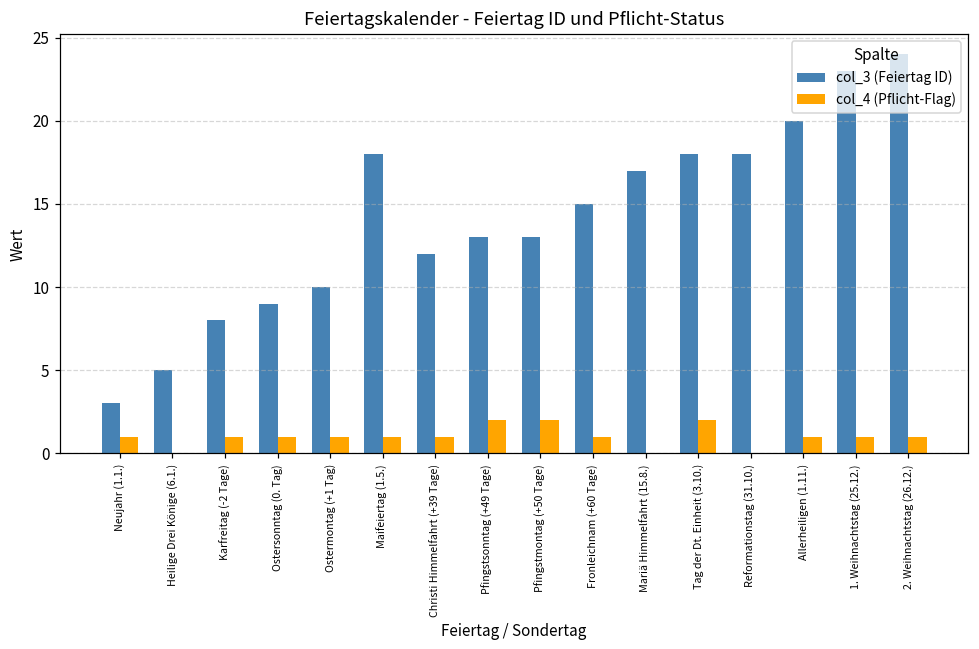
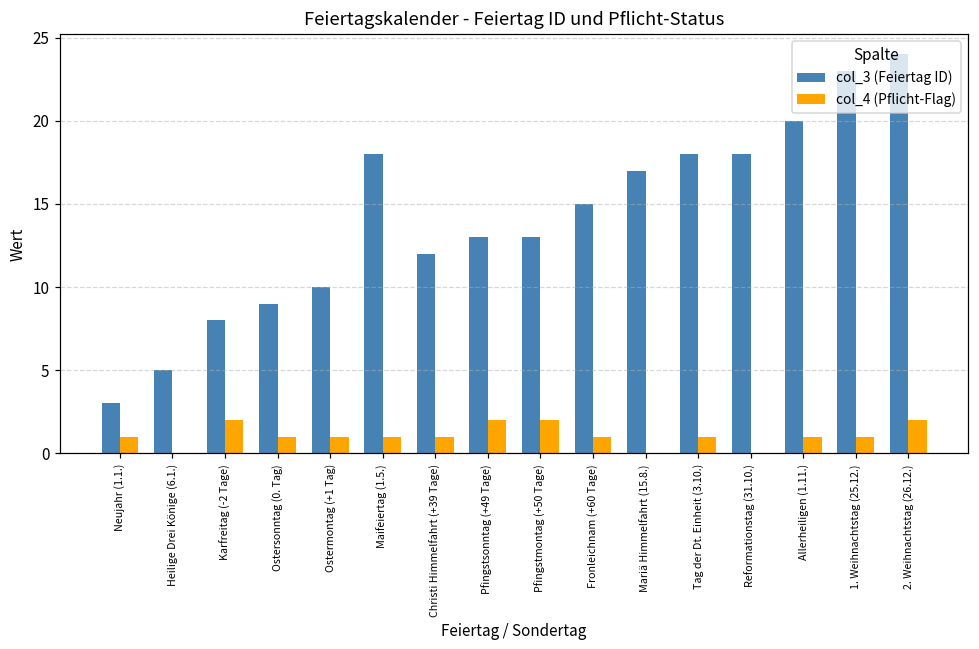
col_4 (Pflicht-Flag), Karfreitag (-2 Tage): 1 -> 2
col_4 (Pflicht-Flag), Tag der Dt. Einheit (3.10.): 2 -> 1
col_4 (Pflicht-Flag), 2. Weihnachtstag (26.12.): 1 -> 2
